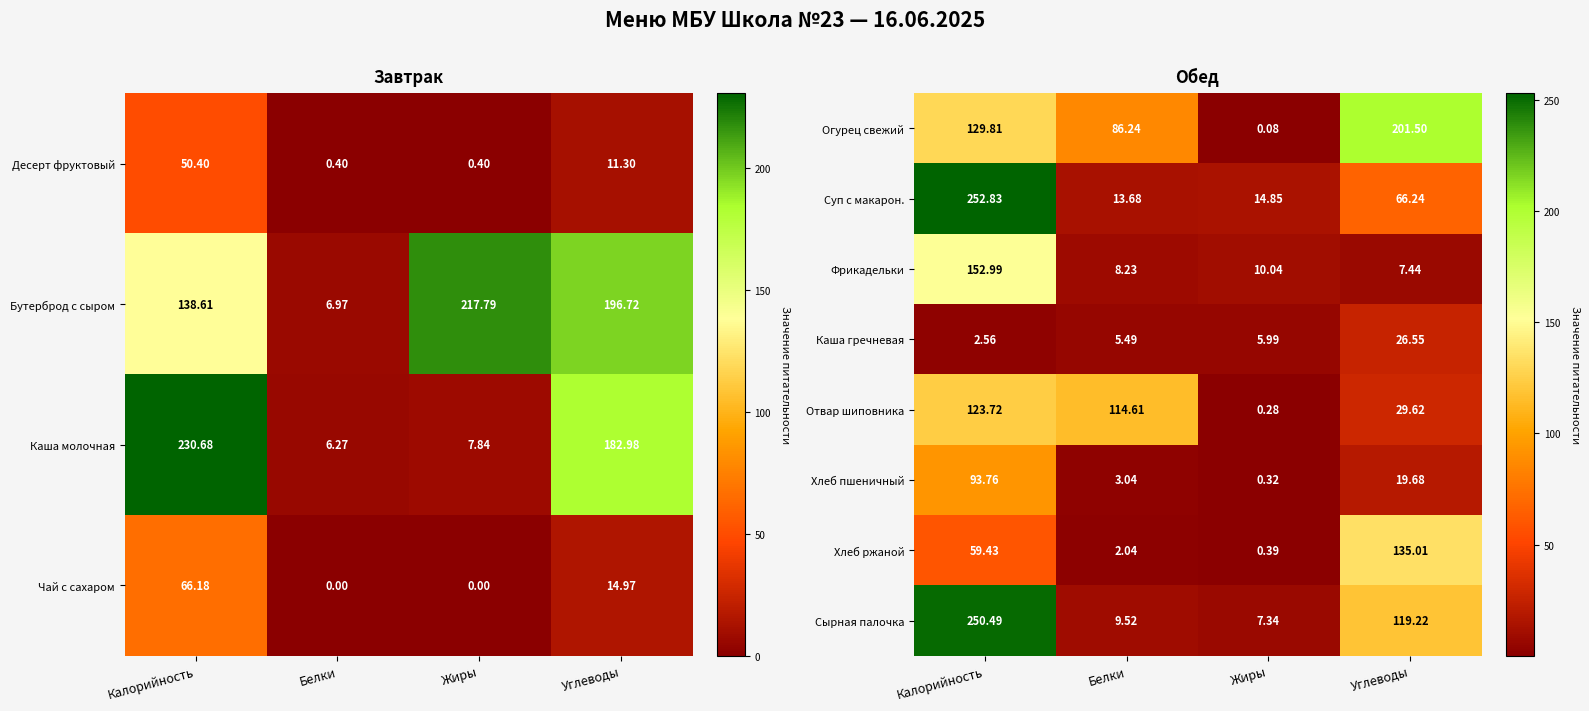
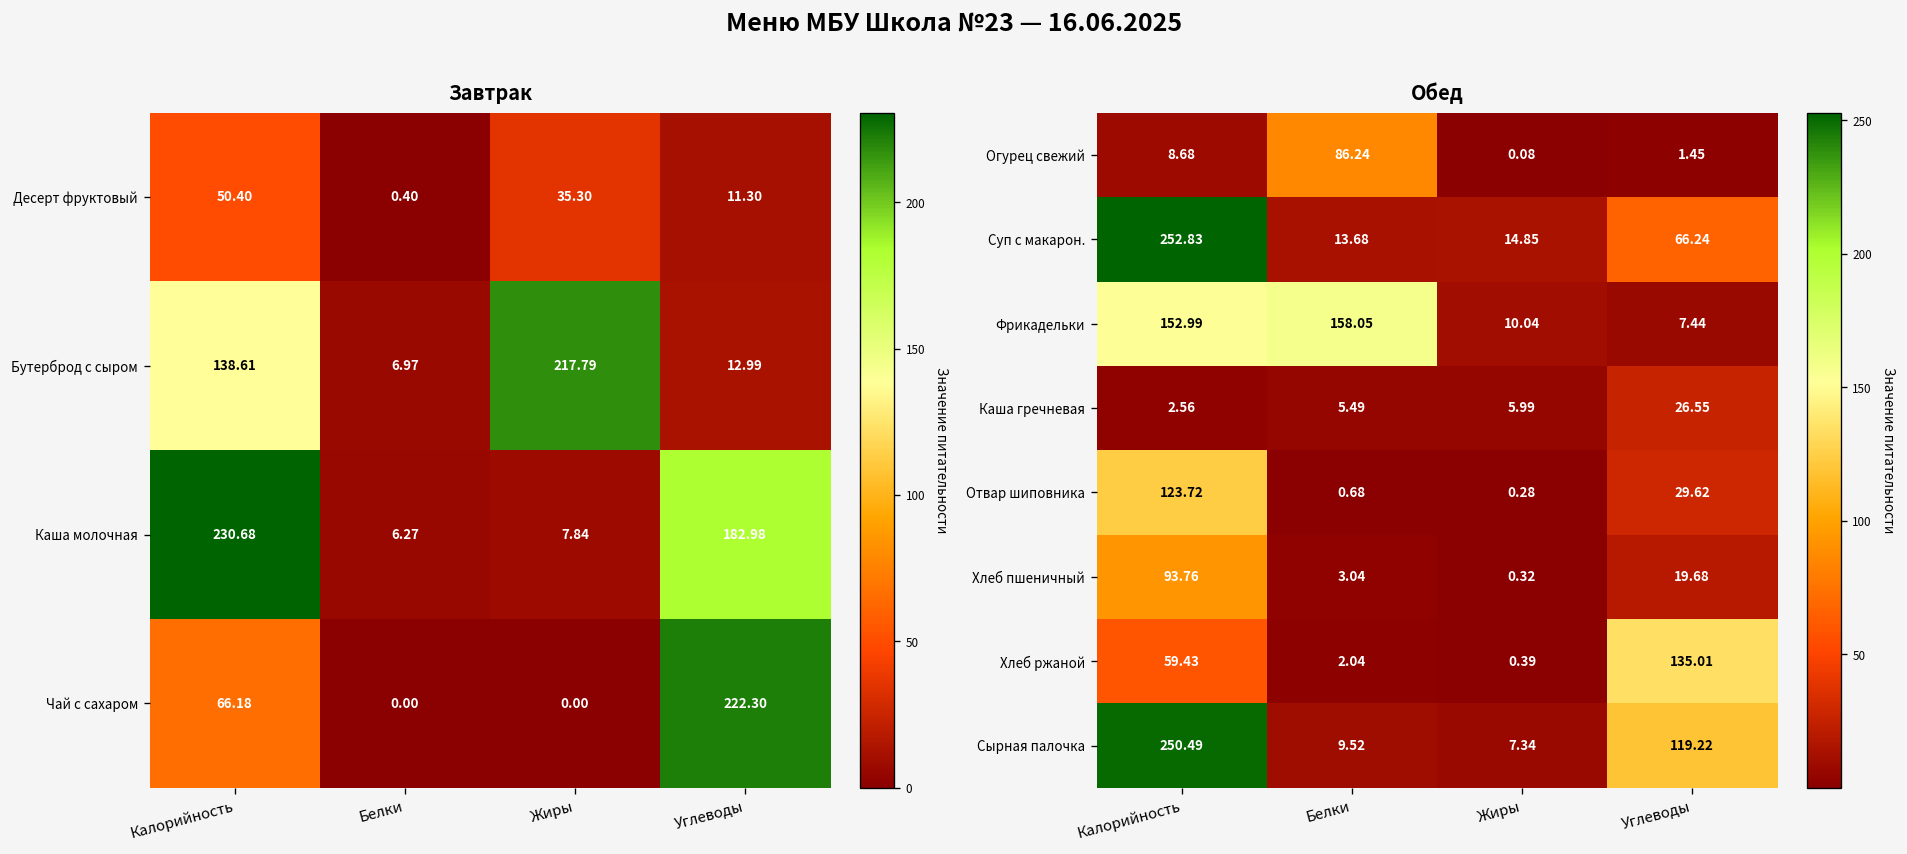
Завтрак, Десерт фруктовый, Жиры: 0.40 -> 35.30
Завтрак, Бутерброд с сыром, Углеводы: 196.72 -> 12.99
Завтрак, Чай с сахаром, Углеводы: 14.97 -> 222.30
Обед, Огурец свежий, Калорийность: 129.81 -> 8.68
Обед, Огурец свежий, Углеводы: 201.50 -> 1.45
Обед, Фрикадельки, Белки: 8.23 -> 158.05
Обед, Отвар шиповника, Белки: 114.61 -> 0.68
